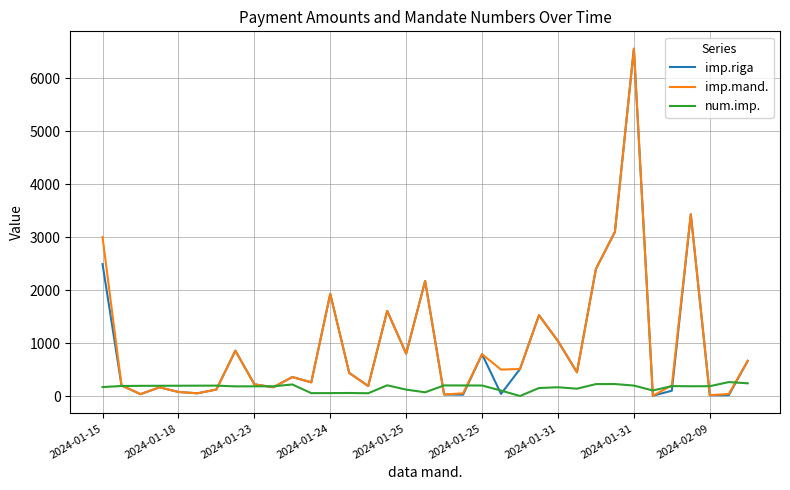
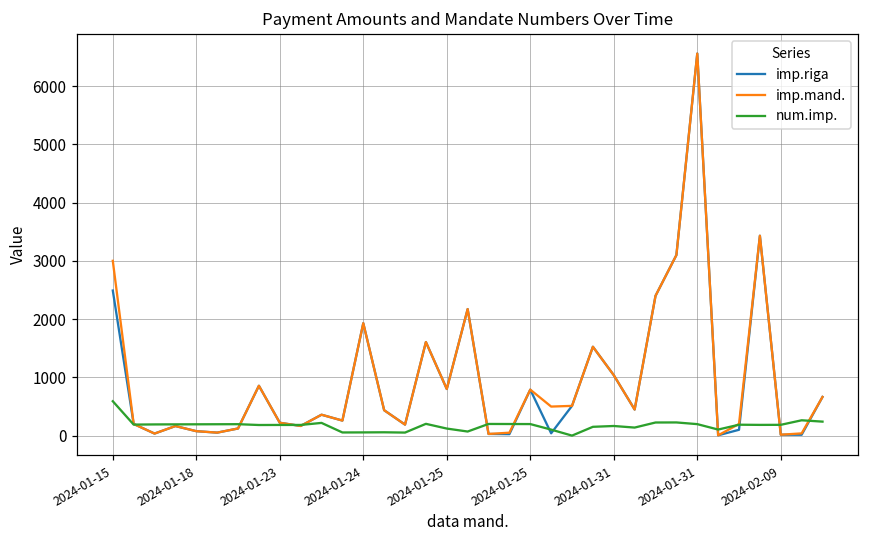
num.imp., 2024-01-15: 200 -> 600
